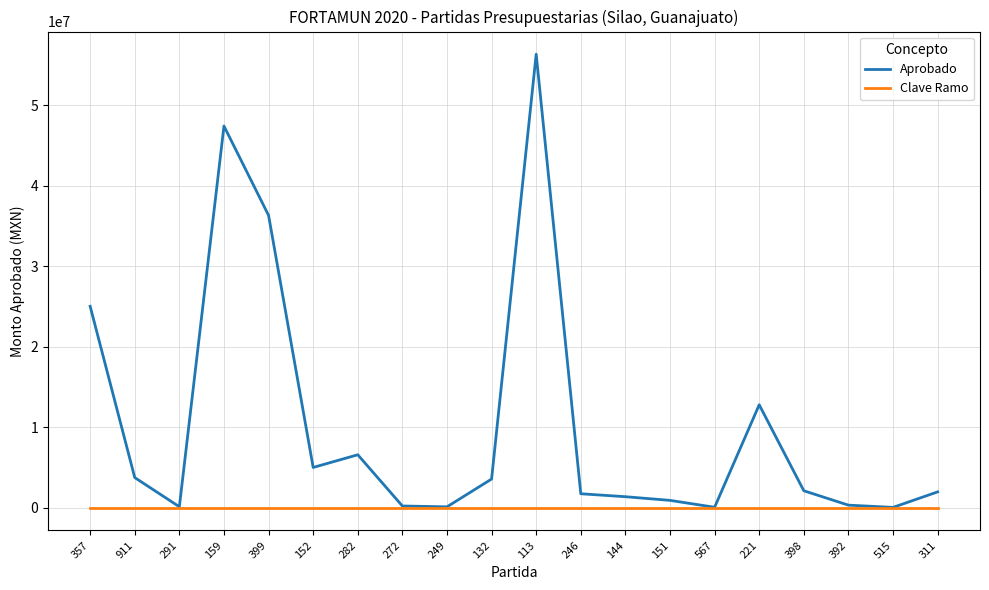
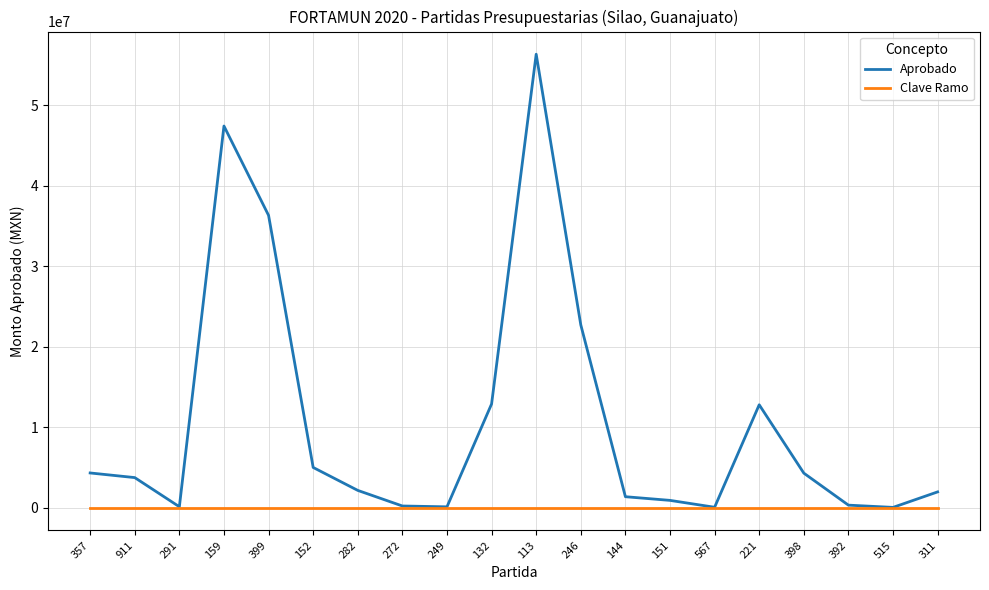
Aprobado, 357: 25000000 -> 4000000
Aprobado, 282: 7000000 -> 2000000
Aprobado, 132: 4000000 -> 13000000
Aprobado, 246: 2000000 -> 23000000
Aprobado, 398: 2000000 -> 4000000
